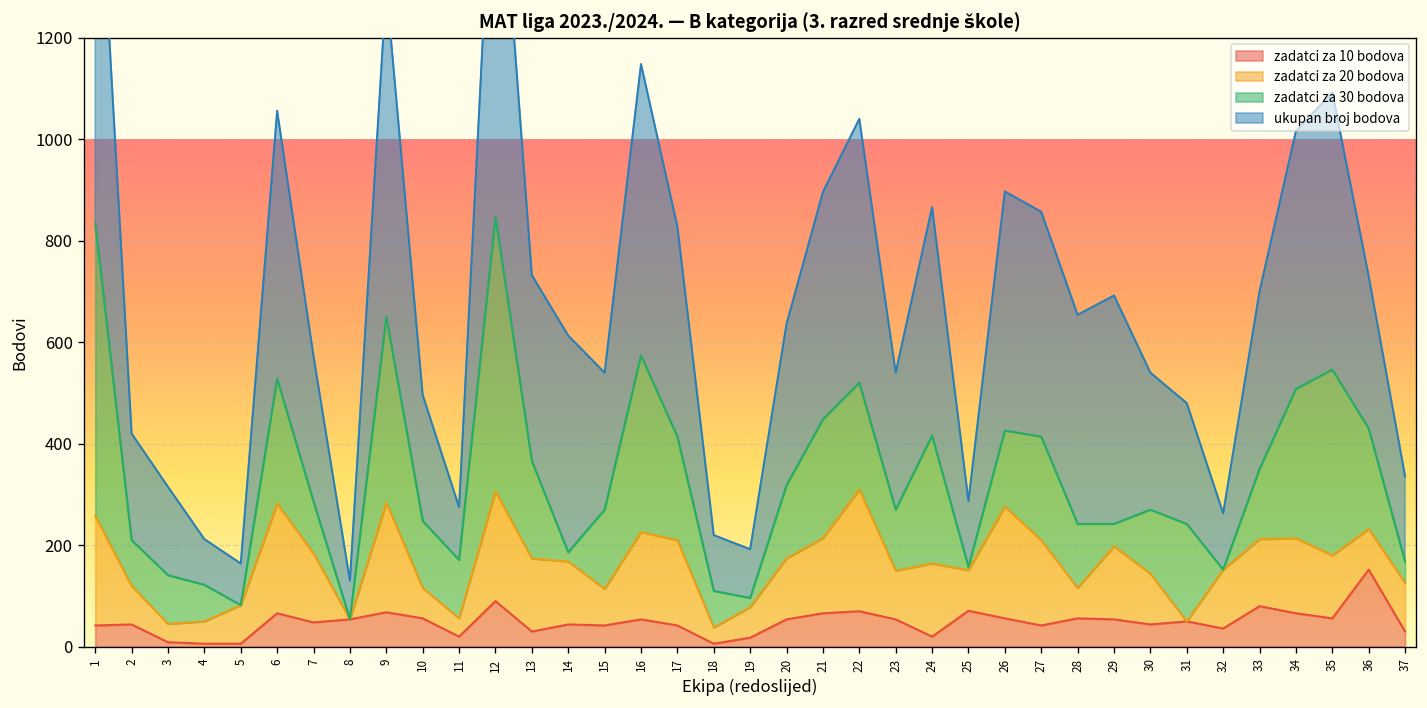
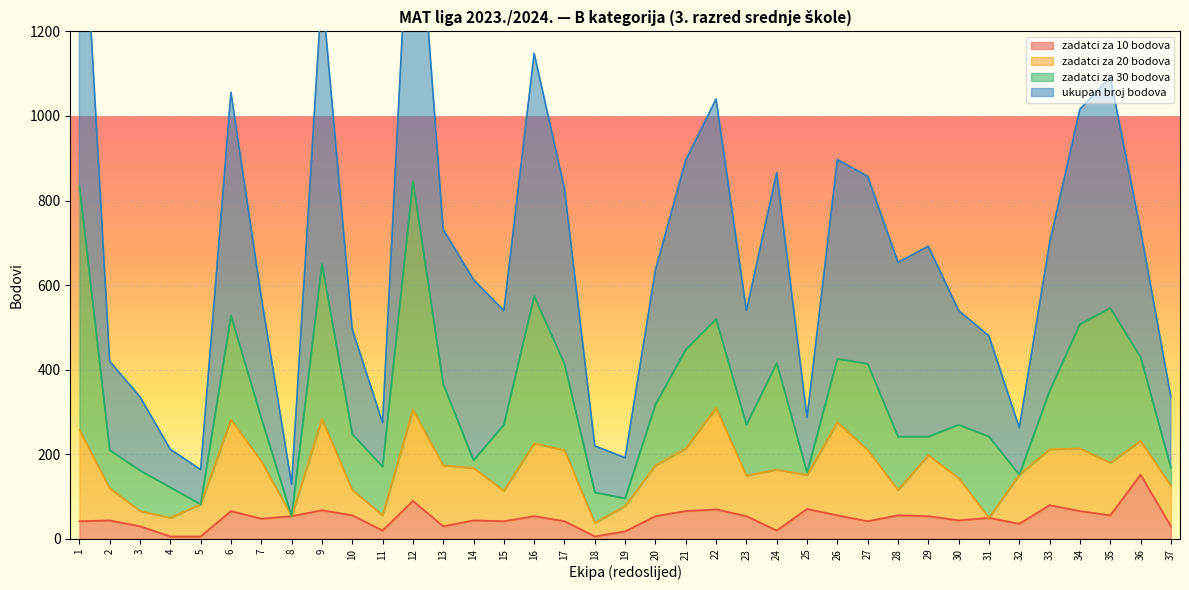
zadatci za 10 bodova, 3: 10 -> 30
